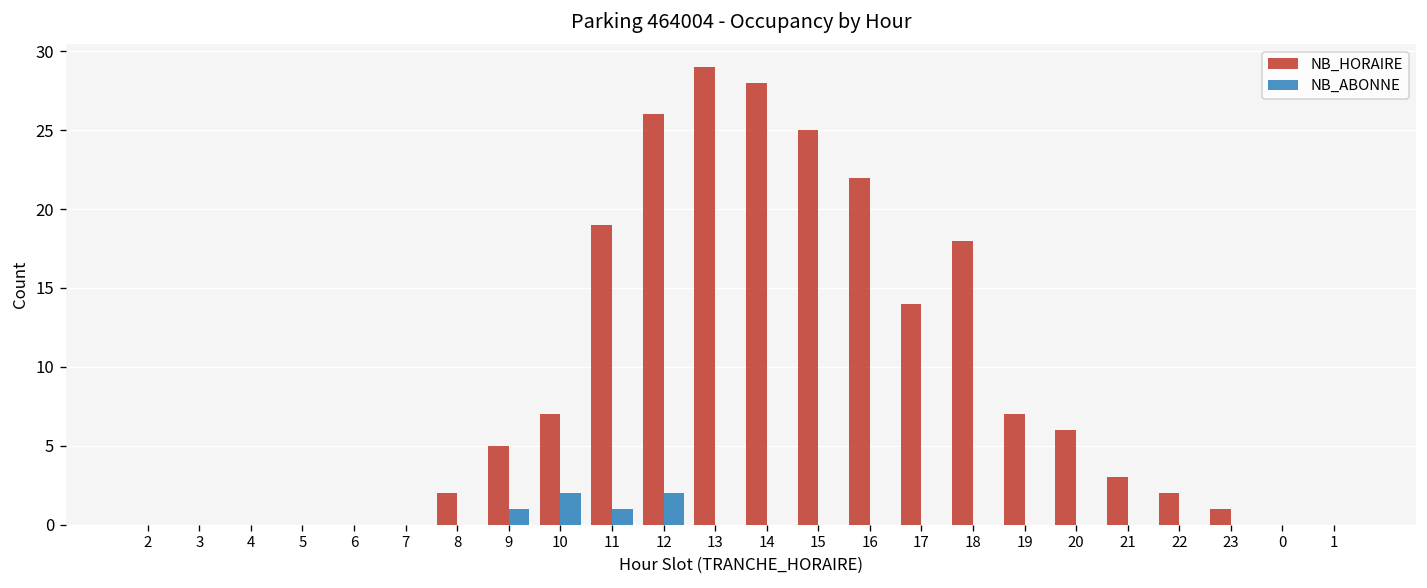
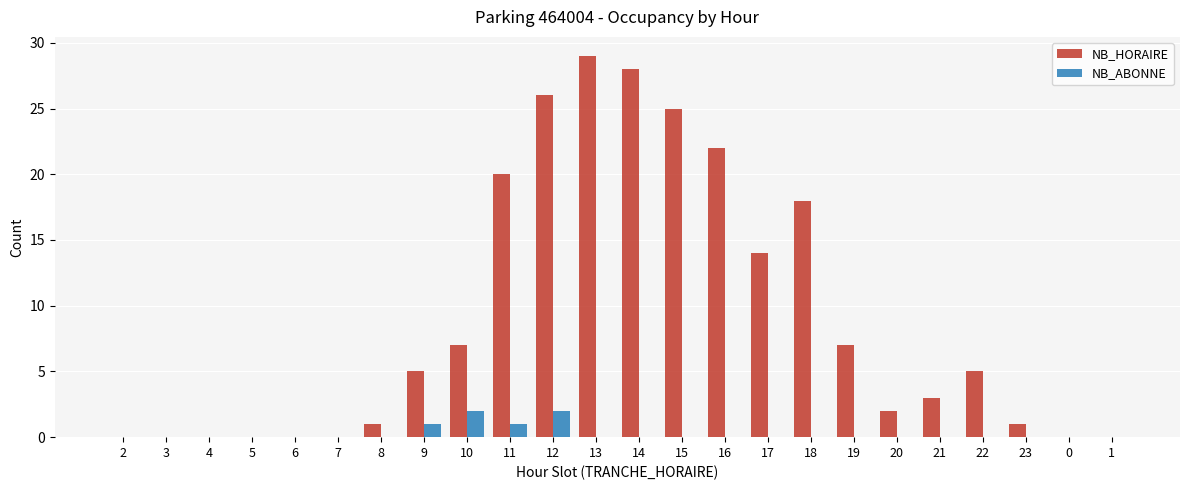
NB_HORAIRE, 8: 2 -> 1
NB_HORAIRE, 11: 19 -> 20
NB_HORAIRE, 20: 6 -> 2
NB_HORAIRE, 22: 2 -> 5
